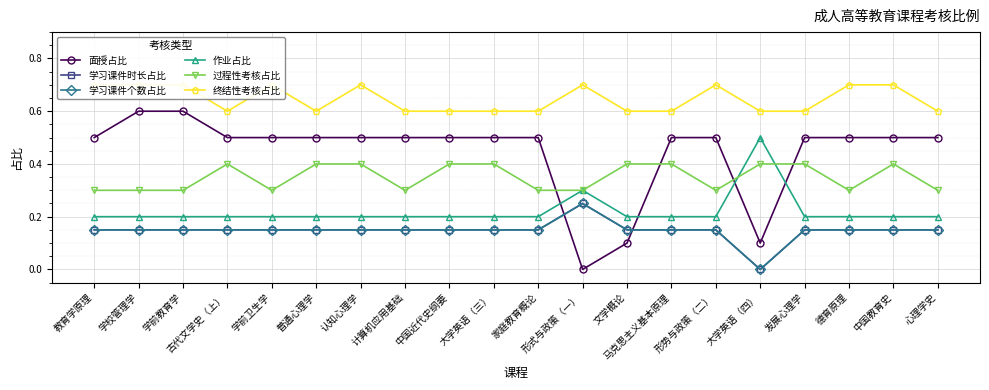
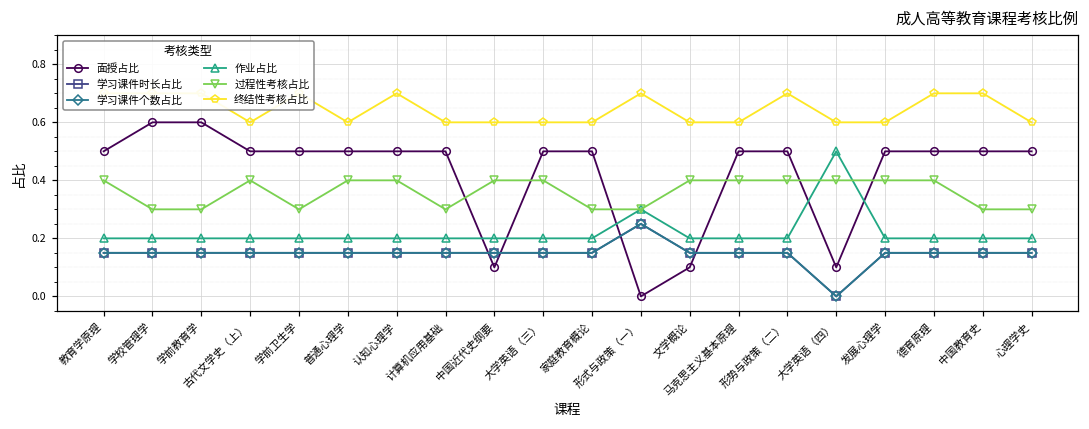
过程性考核占比, 教育学原理: 0.3 -> 0.4
面授占比, 中国近代史纲要: 0.5 -> 0.1
过程性考核占比, 形势与政策（二）: 0.3 -> 0.4
过程性考核占比, 德育原理: 0.3 -> 0.4
过程性考核占比, 中国教育史: 0.4 -> 0.3
